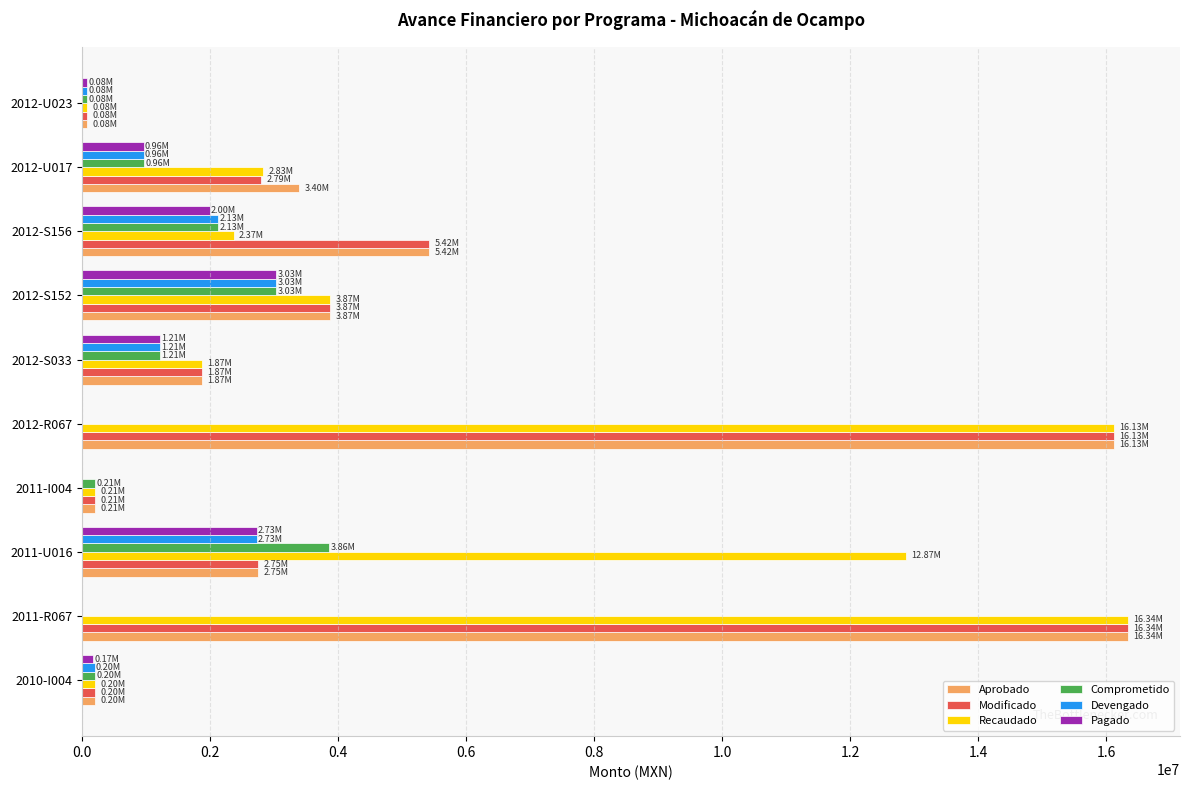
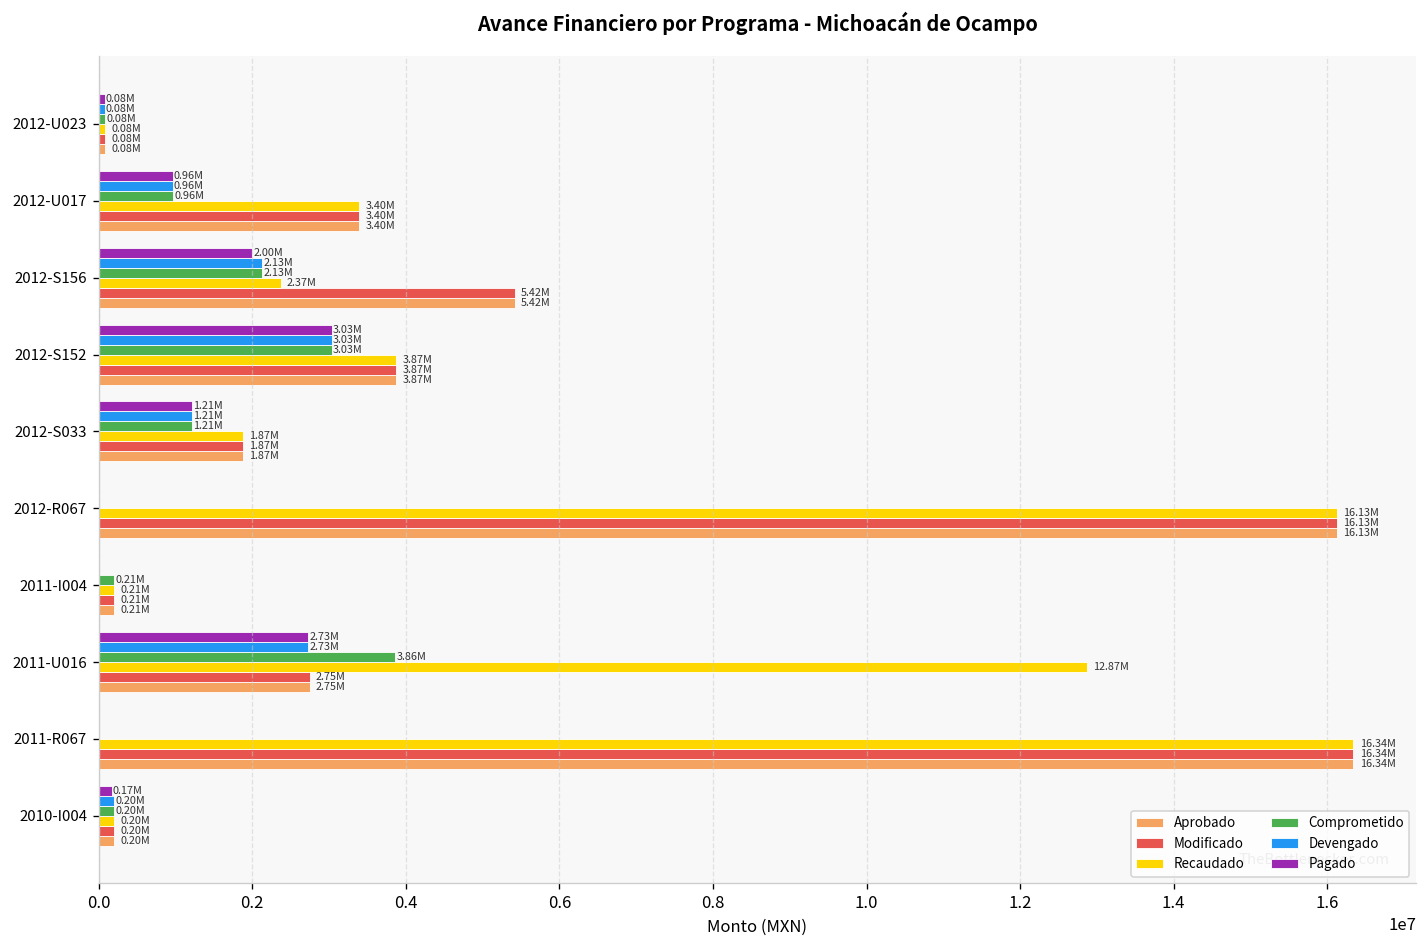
Recaudado, 2012-U017: 2.83M -> 3.40M
Modificado, 2012-U017: 2.79M -> 3.40M
